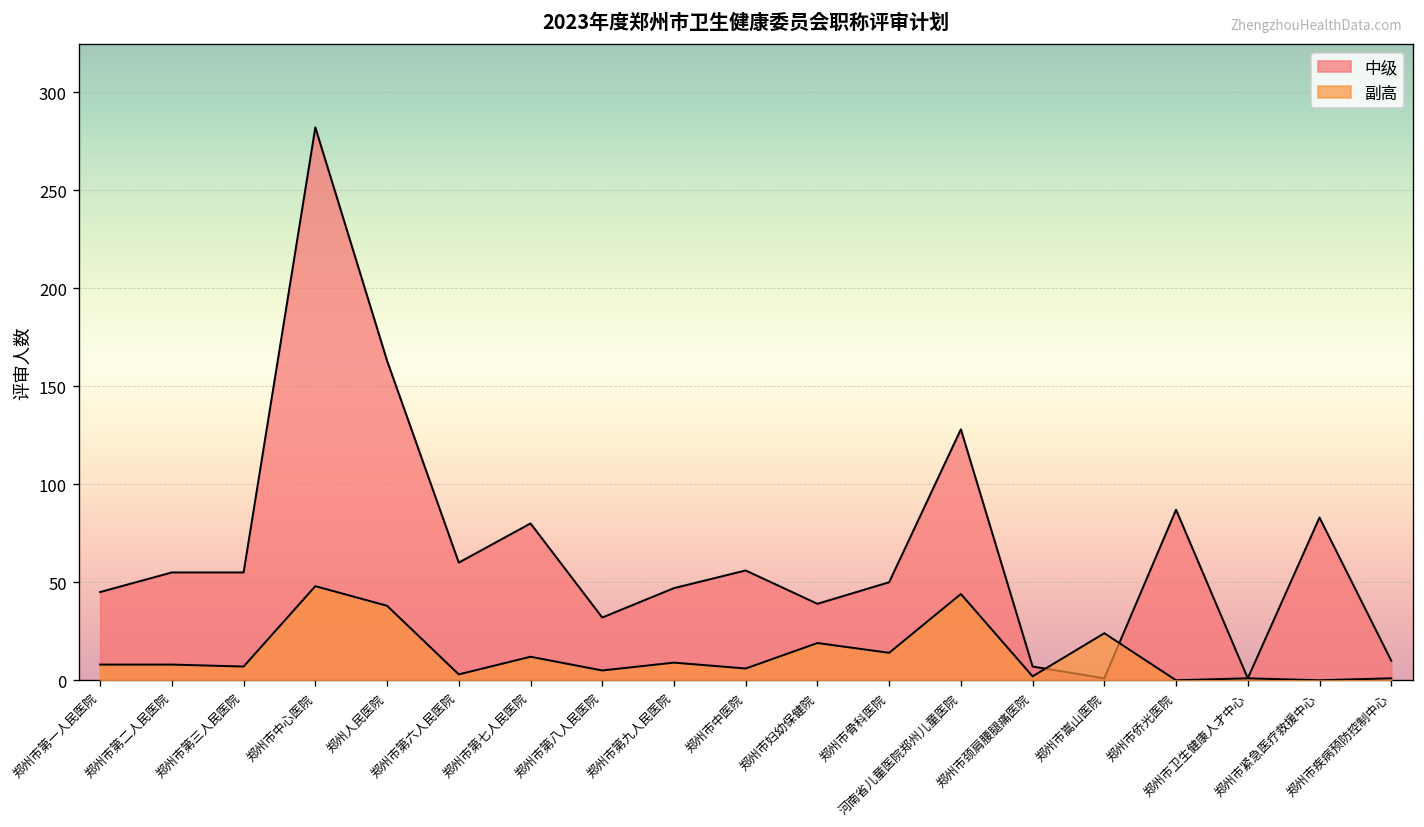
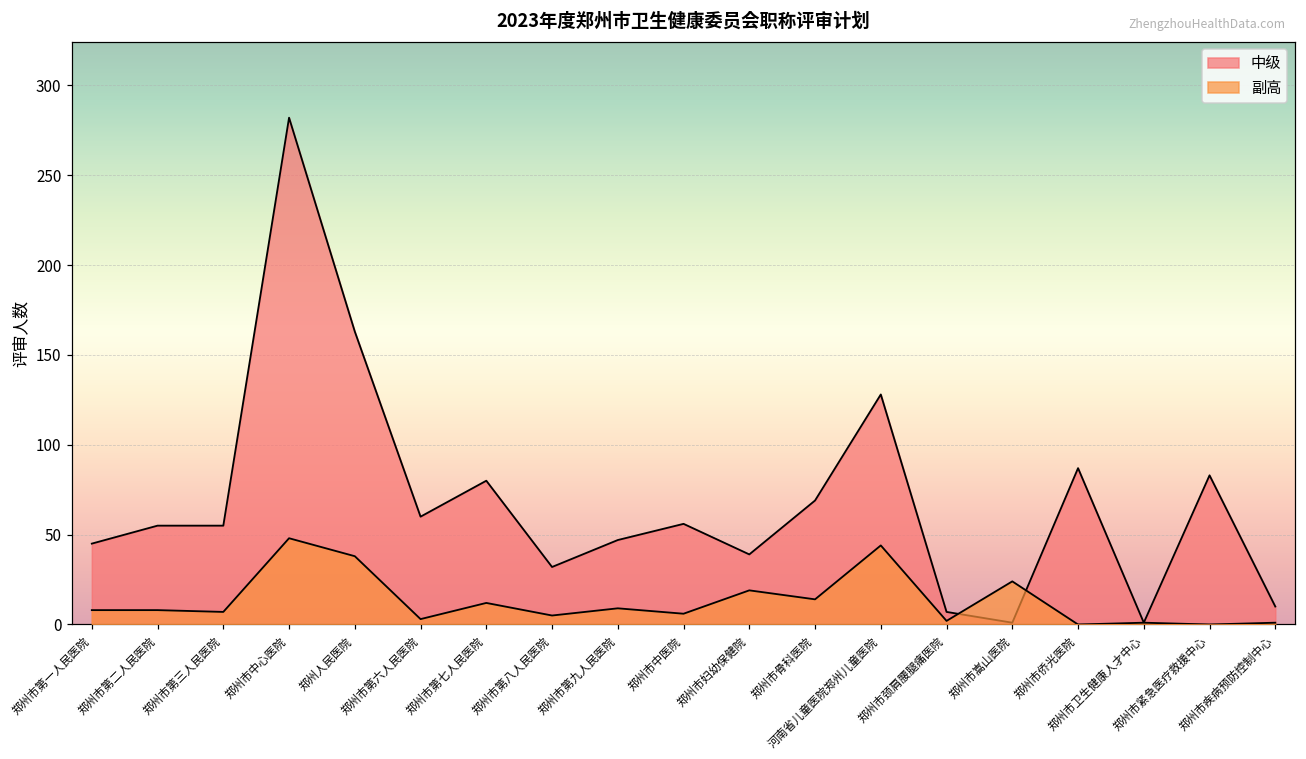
中级, 郑州市骨科医院: 50 -> 69
